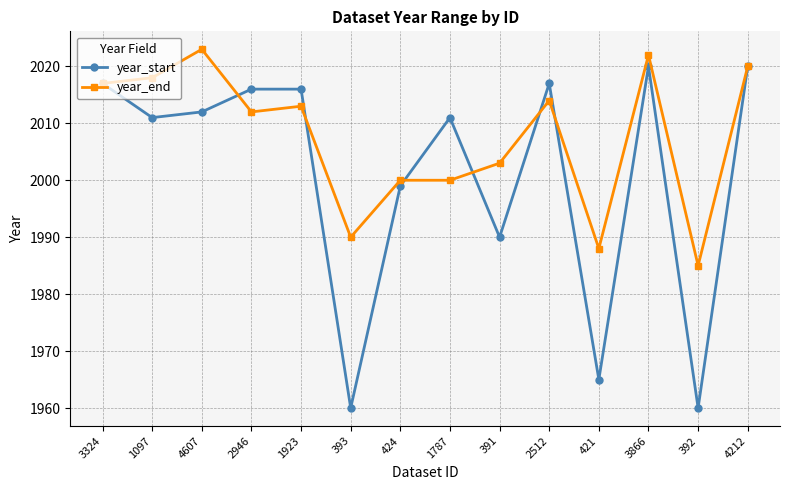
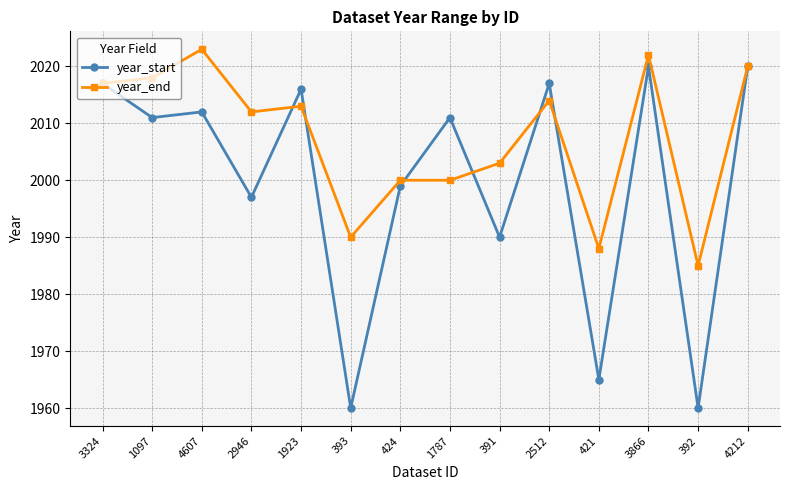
year_start, 2946: 2016 -> 1997
